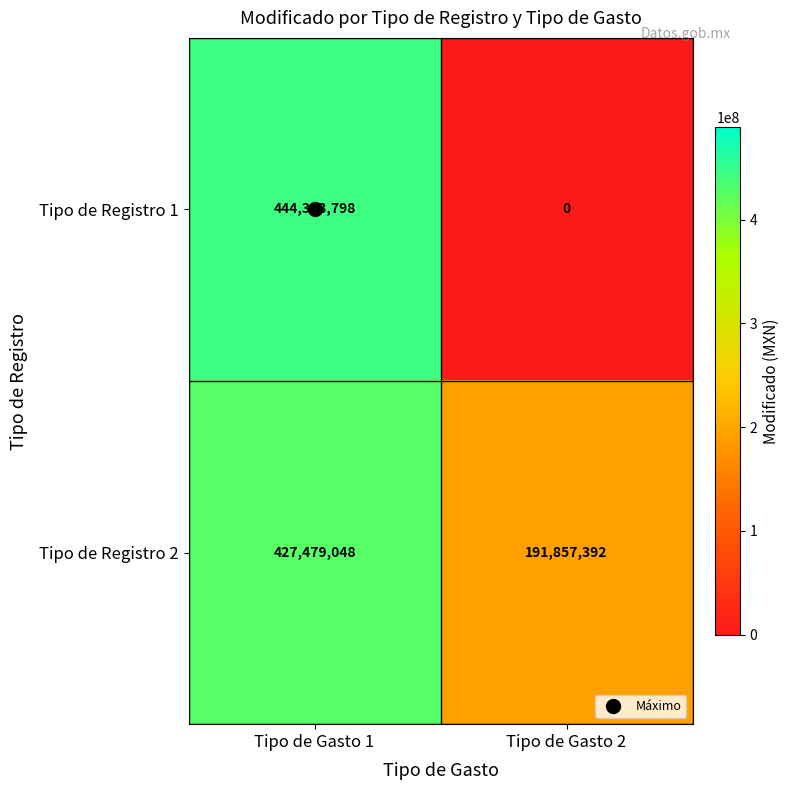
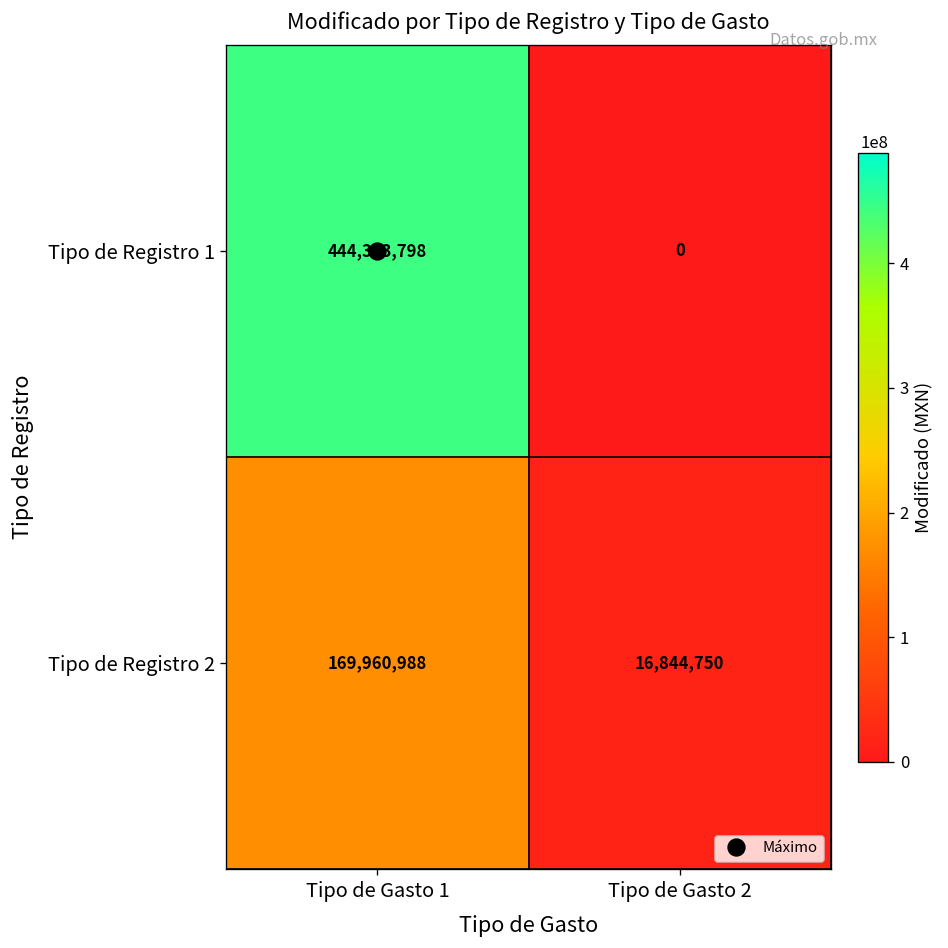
Tipo de Registro 2, Tipo de Gasto 1: 427,479,048 -> 169,960,988
Tipo de Registro 2, Tipo de Gasto 2: 191,857,392 -> 16,844,750
